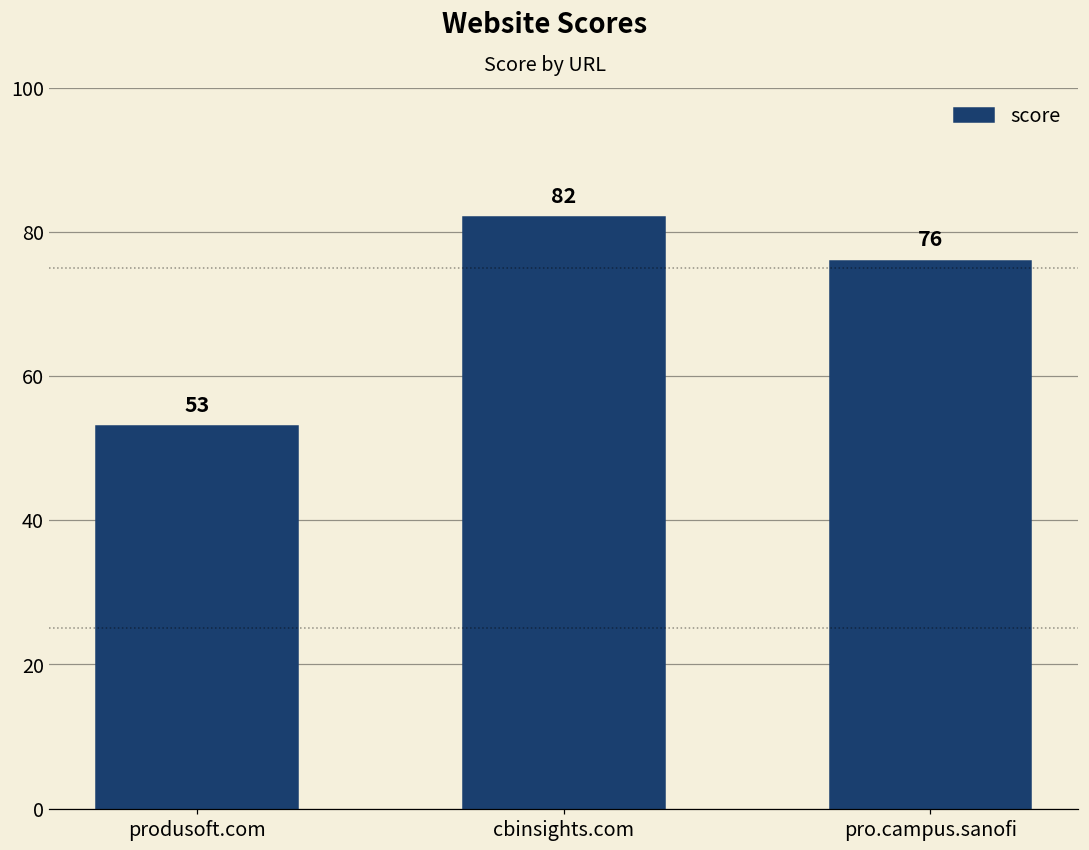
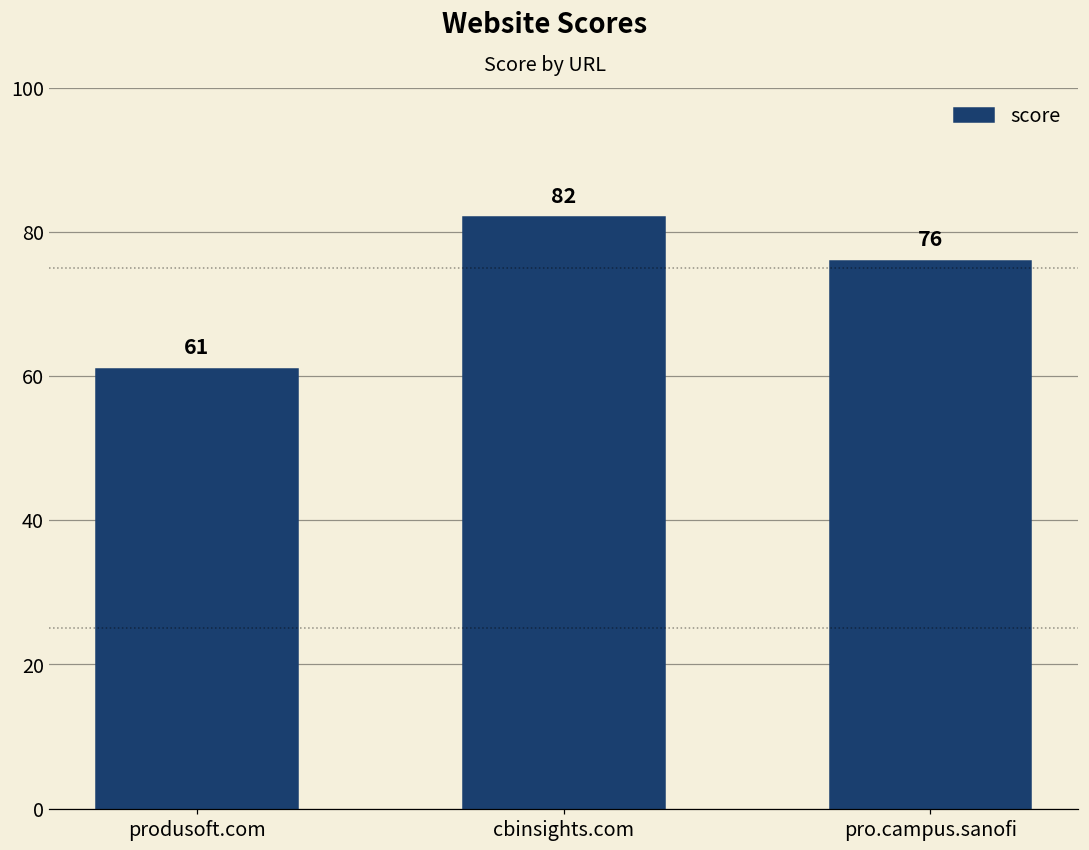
produsoft.com: 53 -> 61
